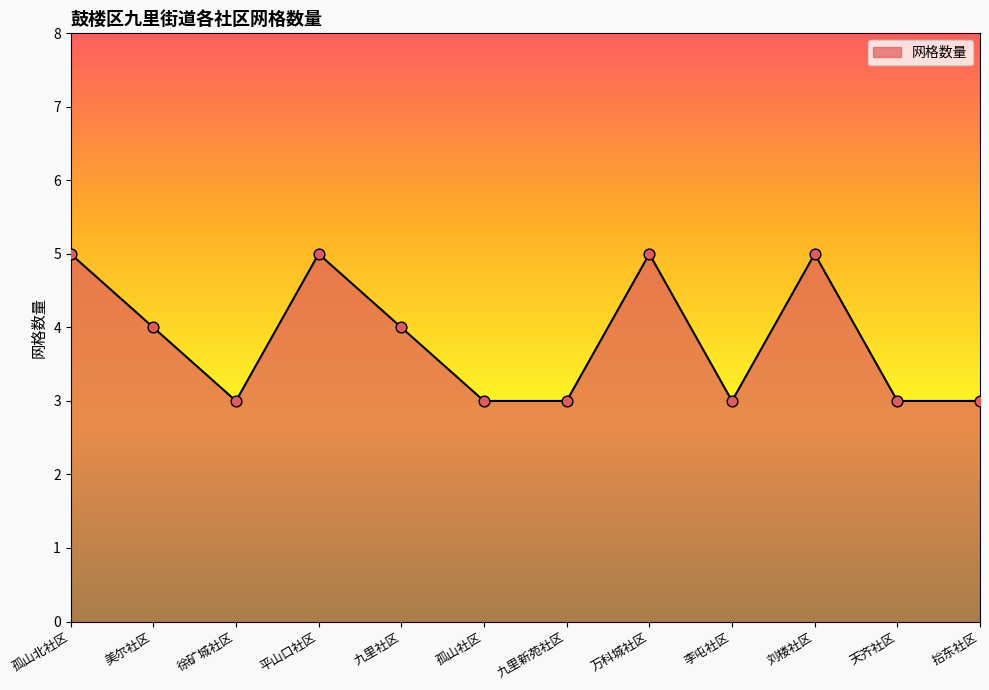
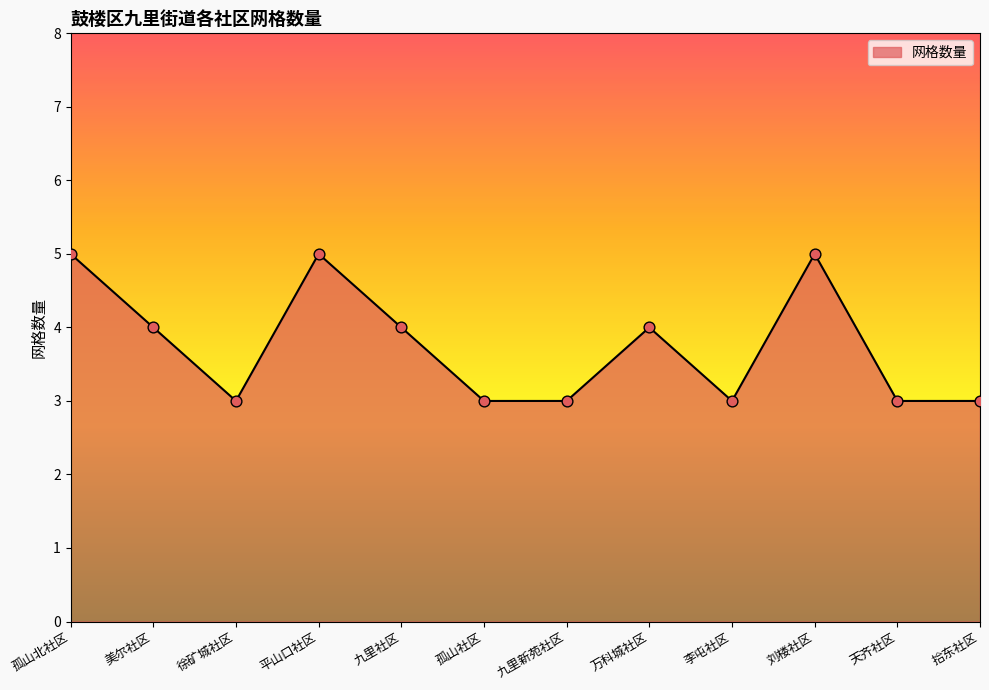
万科城社区: 5 -> 4
